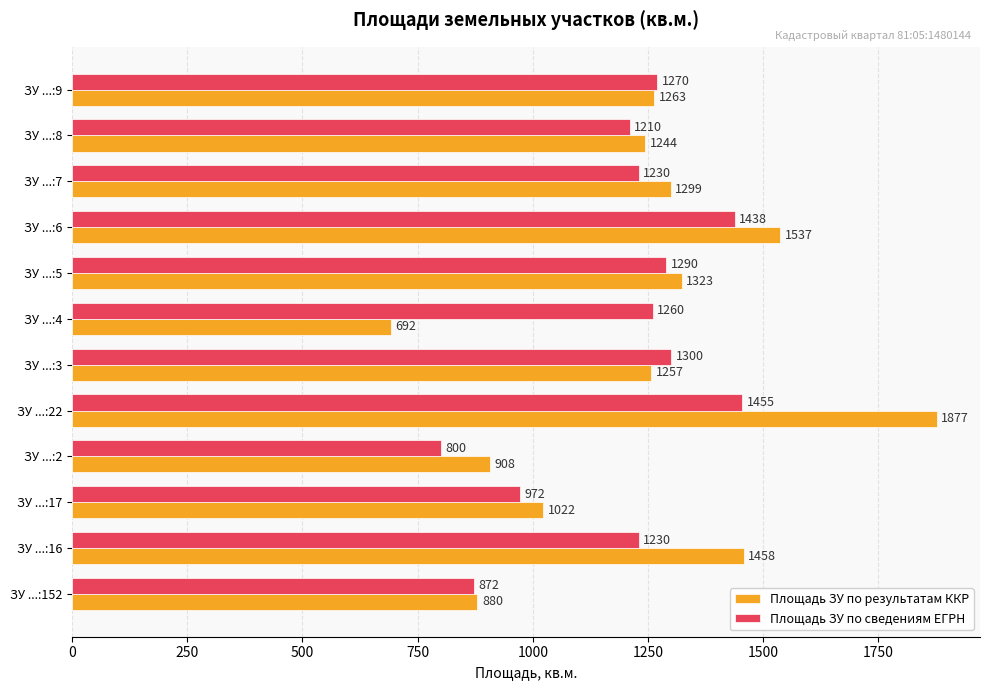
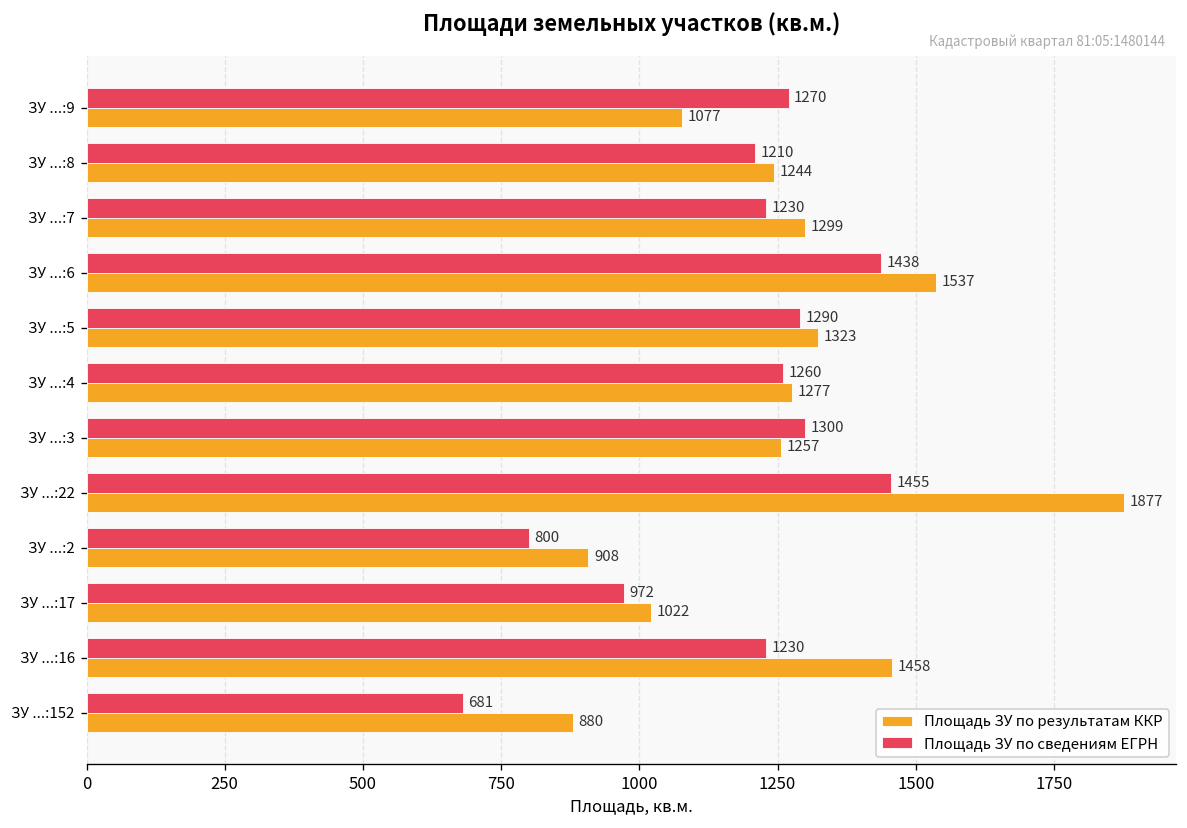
Площадь ЗУ по результатам ККР, ЗУ ...:9: 1263 -> 1077
Площадь ЗУ по результатам ККР, ЗУ ...:4: 692 -> 1277
Площадь ЗУ по сведениям ЕГРН, ЗУ ...:152: 872 -> 681
